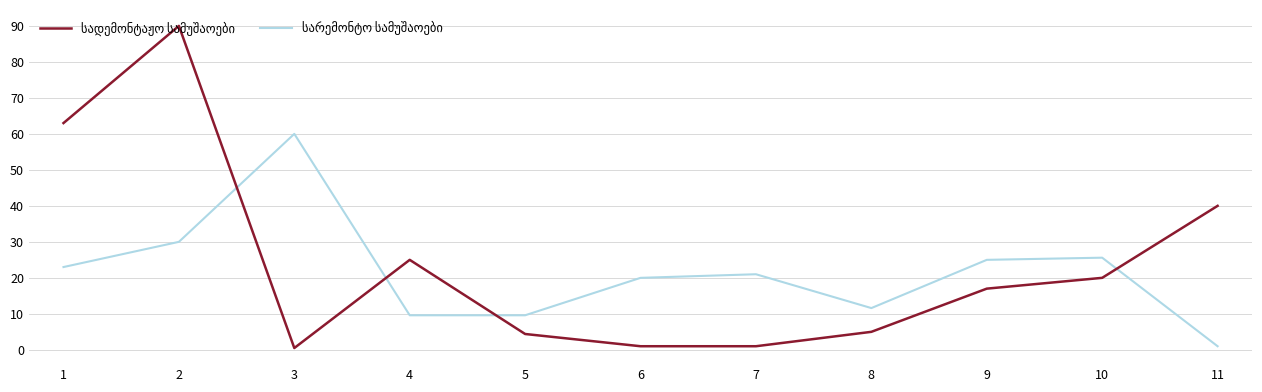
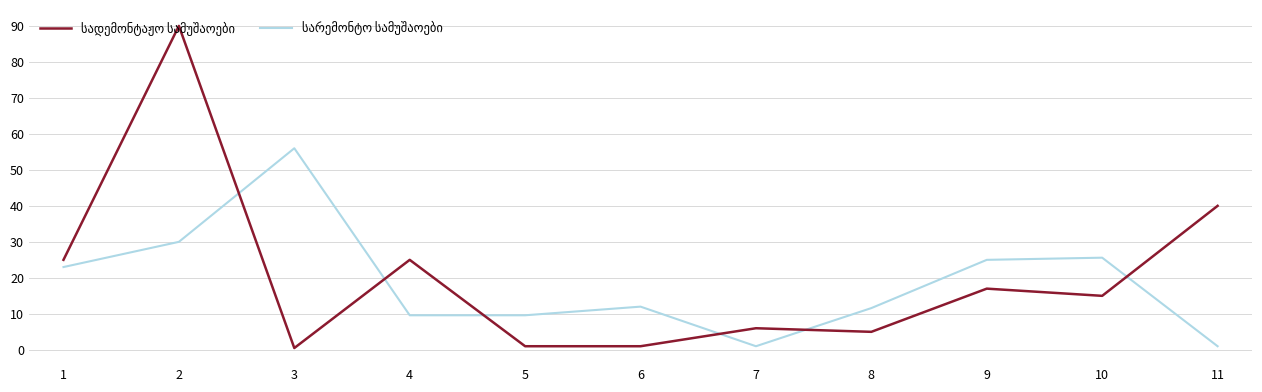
სადემონტაჟო სამუშაოები, 1: 63 -> 25
სარემონტო სამუშაოები, 3: 60 -> 56
სადემონტაჟო სამუშაოები, 5: 4 -> 1
სარემონტო სამუშაოები, 6: 20 -> 12
სადემონტაჟო სამუშაოები, 7: 1 -> 6
სარემონტო სამუშაოები, 7: 21 -> 1
სადემონტაჟო სამუშაოები, 10: 20 -> 15
